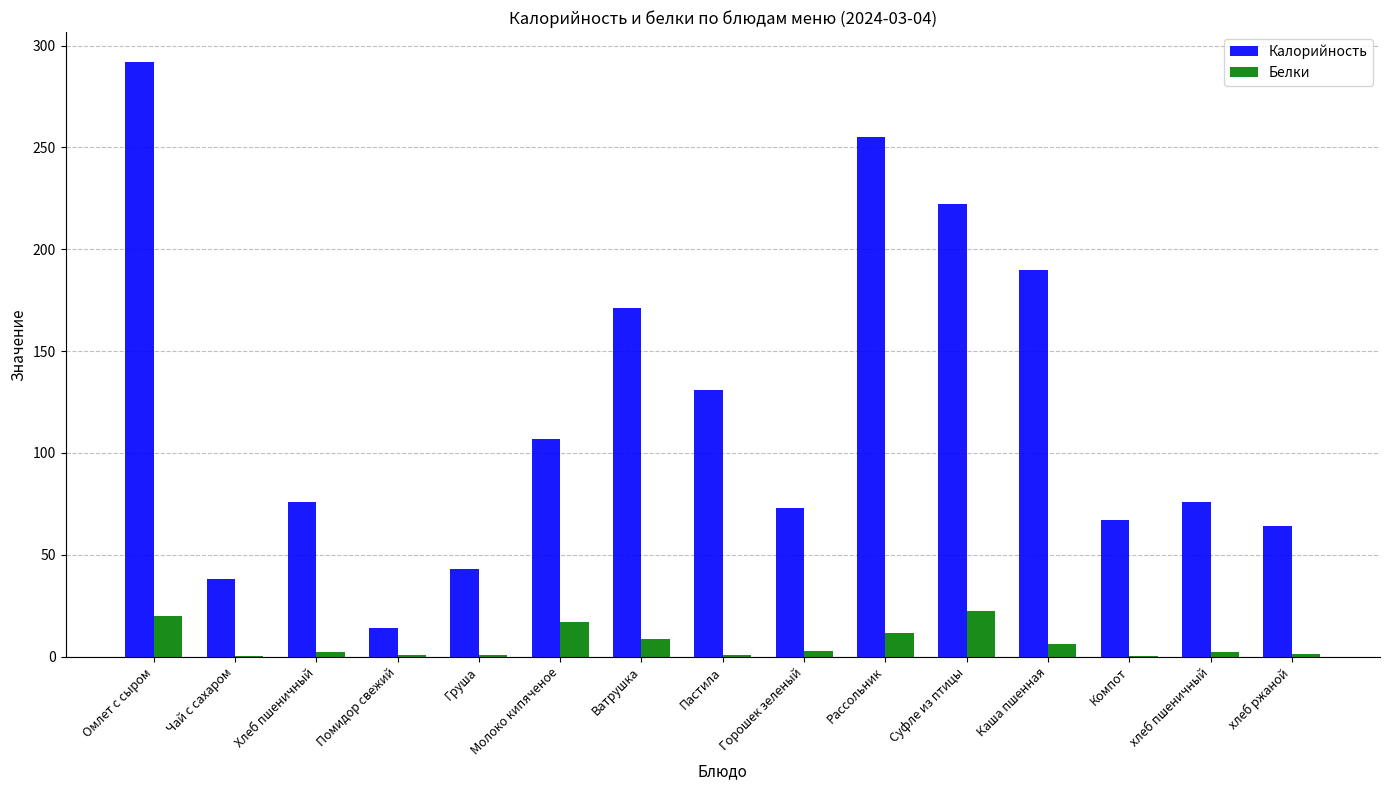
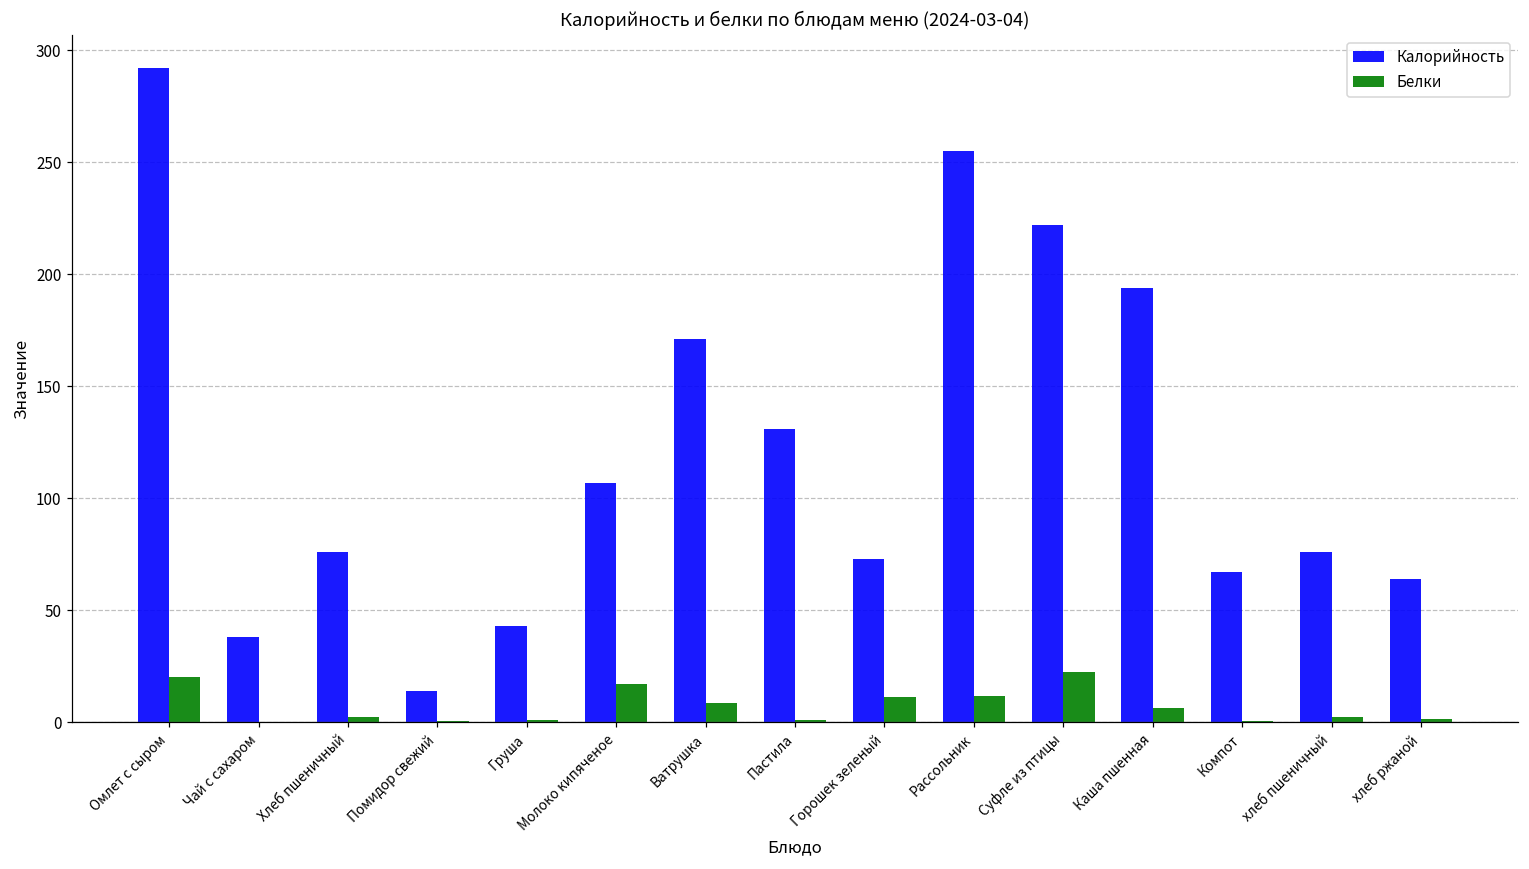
Белки, Горошек зеленый: 3 -> 11
Калорийность, Каша пшенная: 190 -> 194
